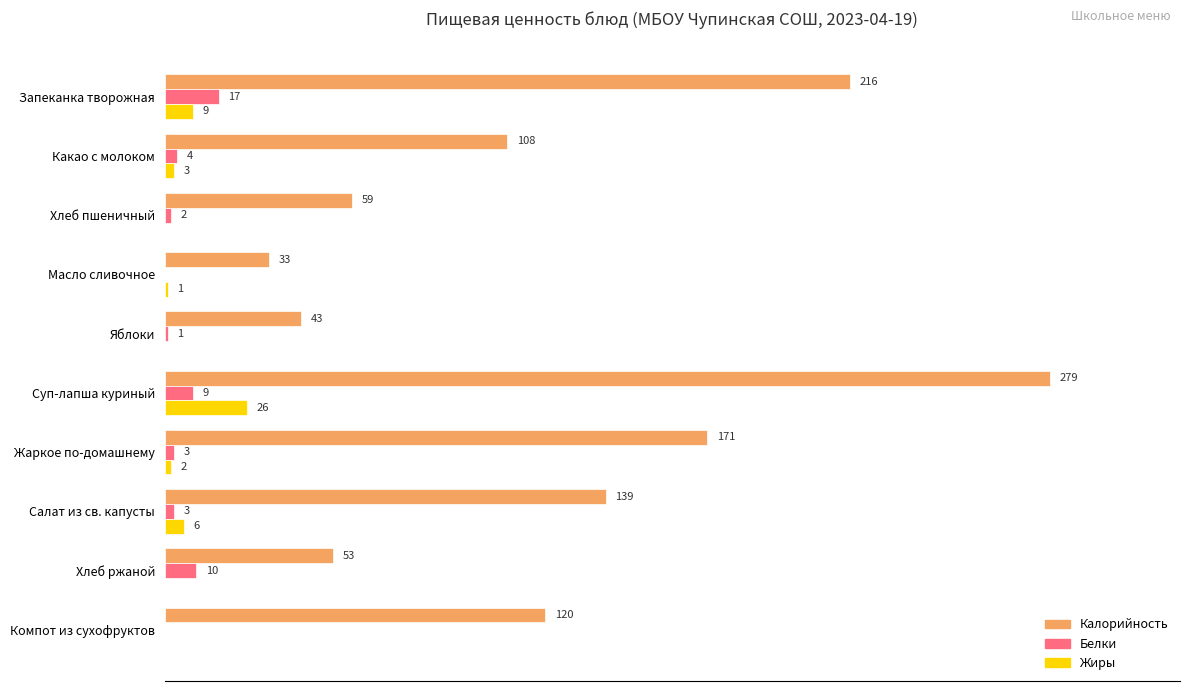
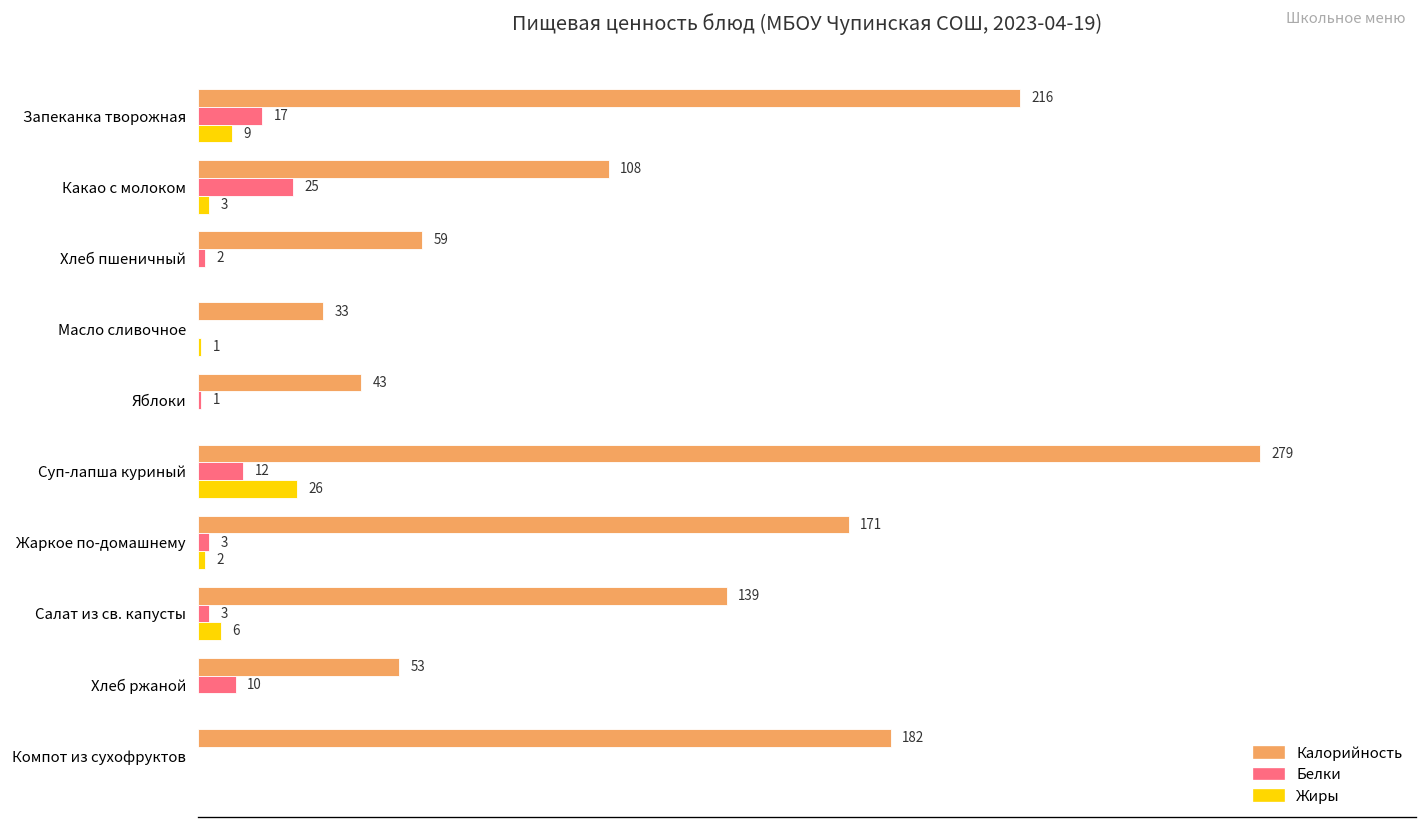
Белки, Какао с молоком: 4 -> 25
Белки, Суп-лапша куриный: 9 -> 12
Калорийность, Компот из сухофруктов: 120 -> 182
